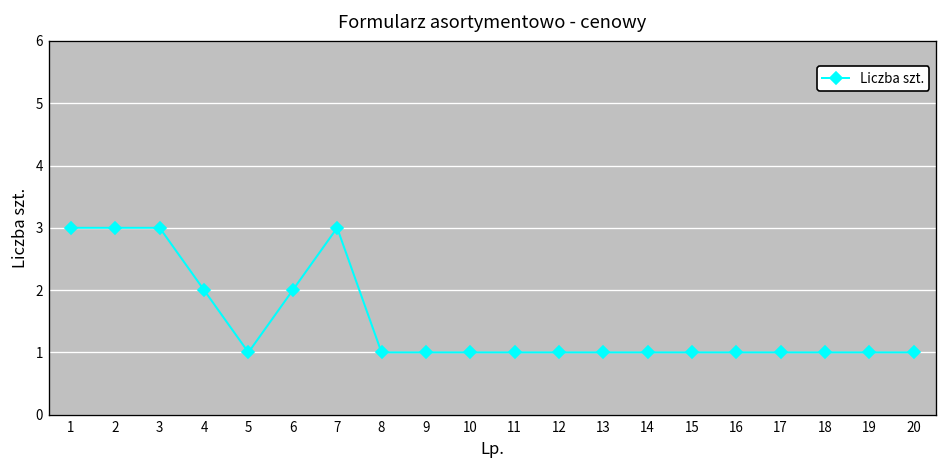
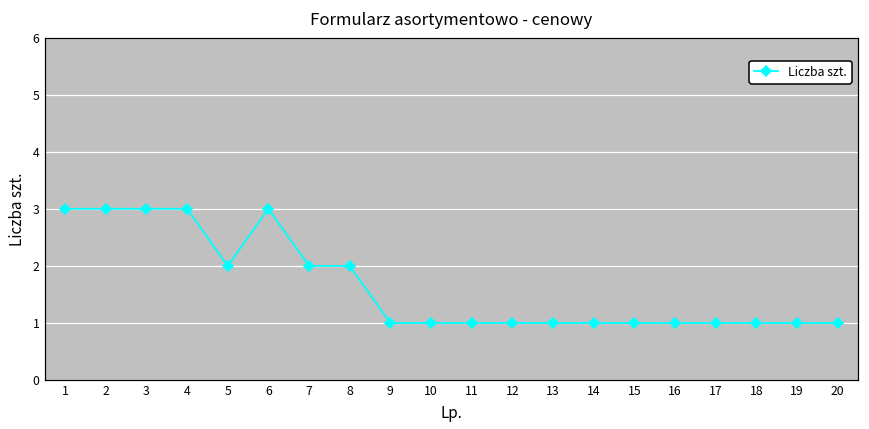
4: 2 -> 3
5: 1 -> 2
6: 2 -> 3
7: 3 -> 2
8: 1 -> 2
